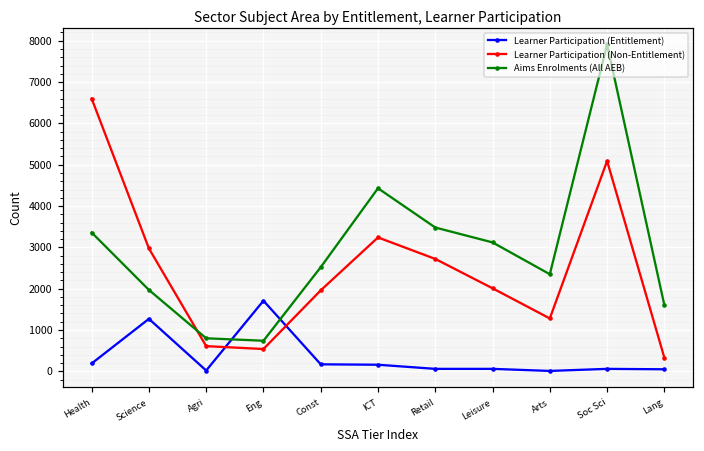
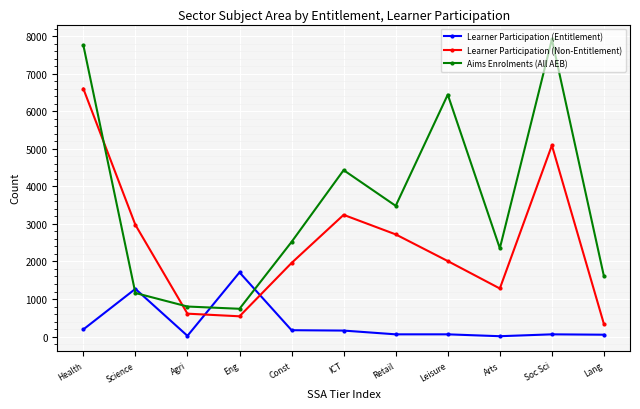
Aims Enrolments (All AEB), Health: 3400 -> 7800
Aims Enrolments (All AEB), Science: 2000 -> 1200
Aims Enrolments (All AEB), Leisure: 3100 -> 6400
